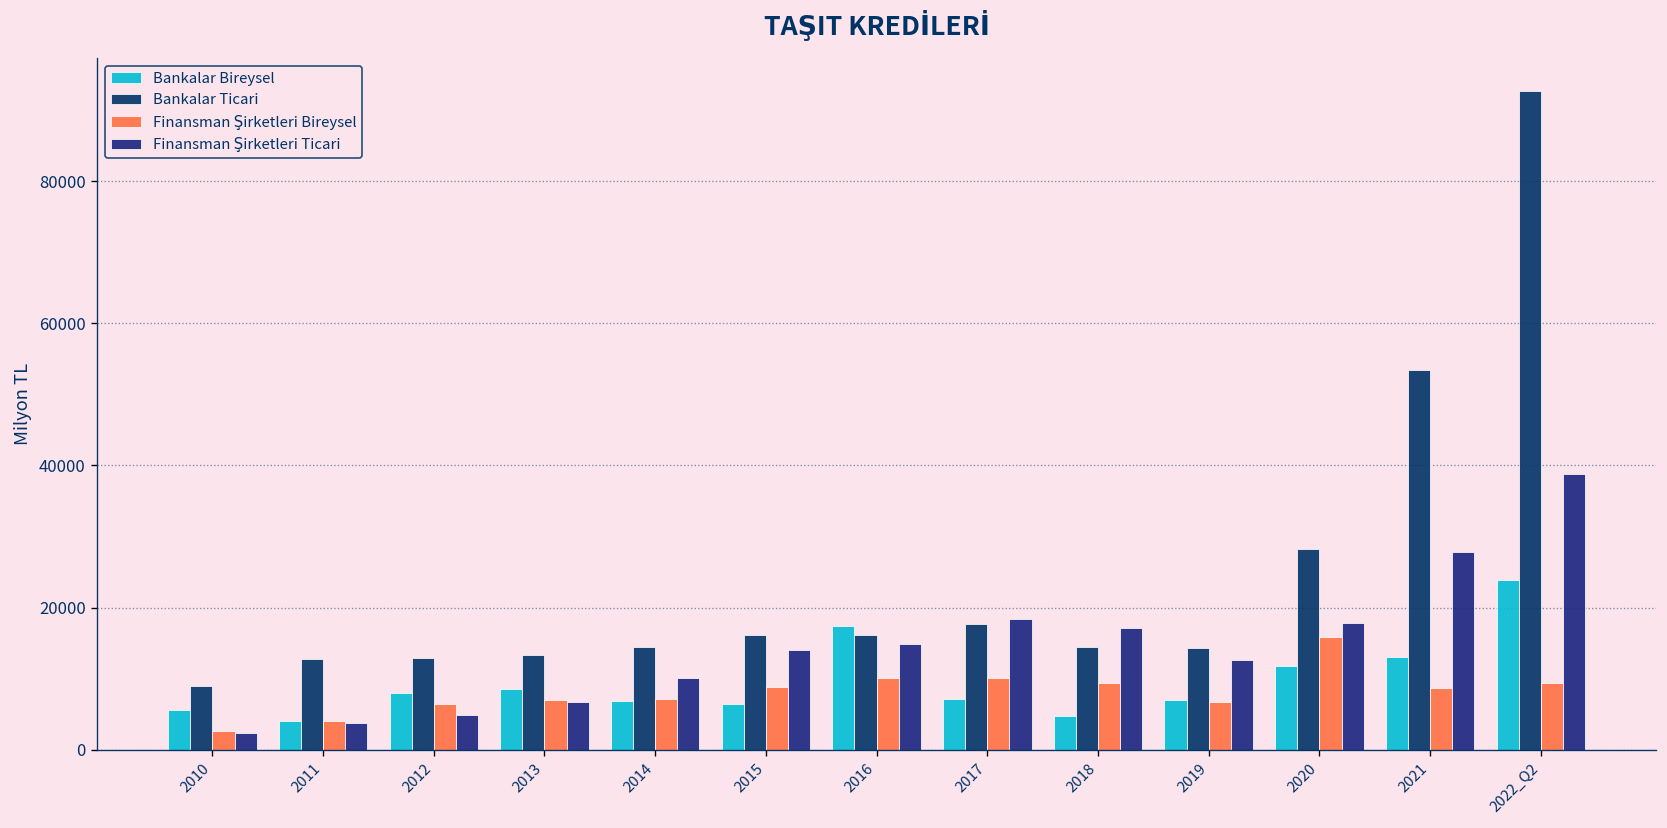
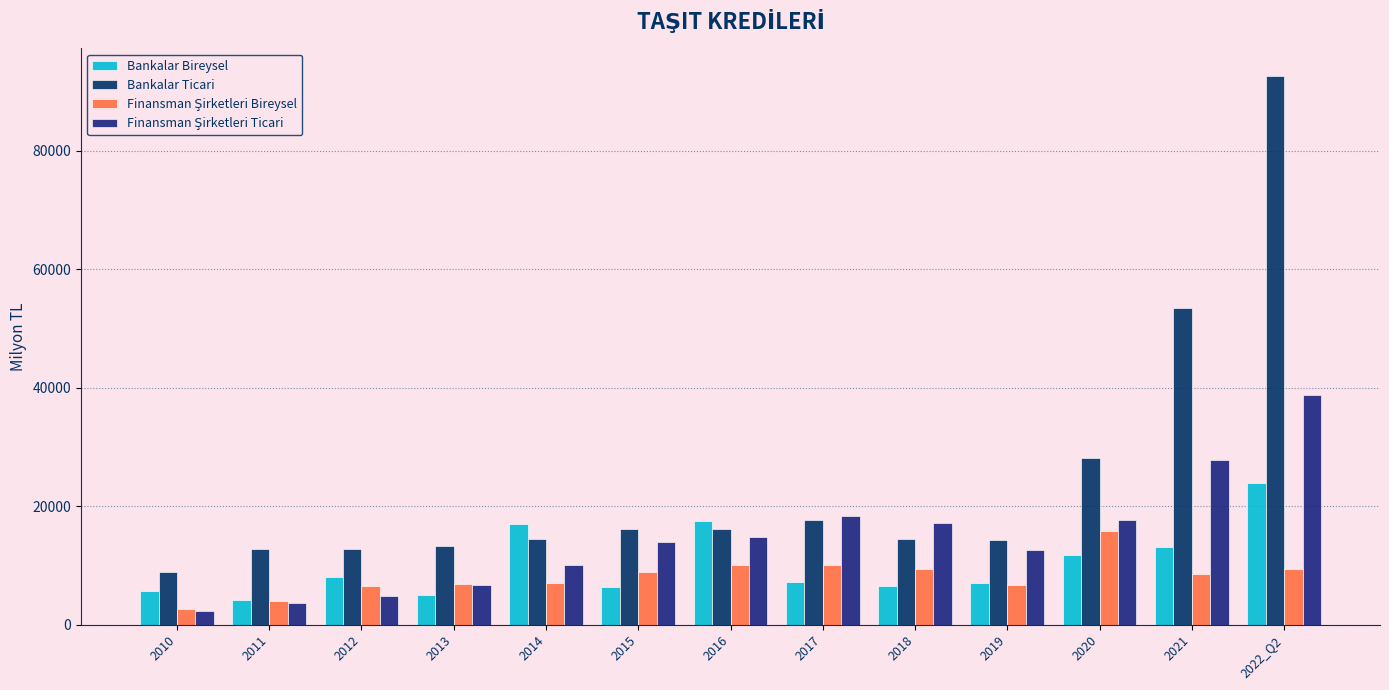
Bankalar Bireysel, 2013: 9000 -> 5000
Bankalar Bireysel, 2014: 7000 -> 17000
Bankalar Bireysel, 2018: 5000 -> 7000
